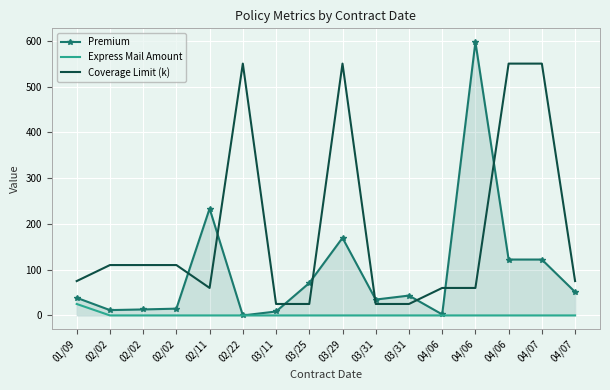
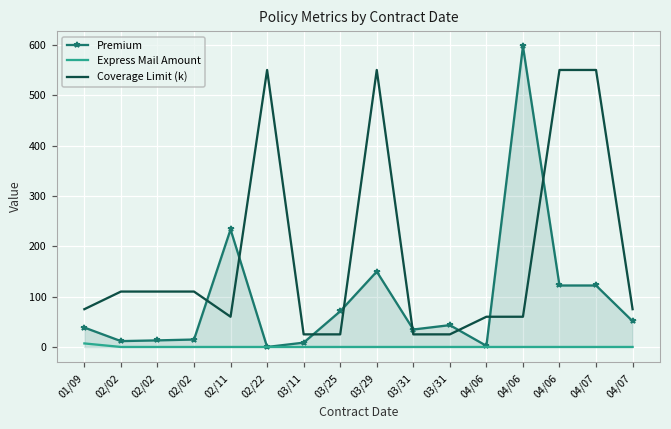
Express Mail Amount, 01/09: 30 -> 10
Premium, 03/29: 170 -> 150
